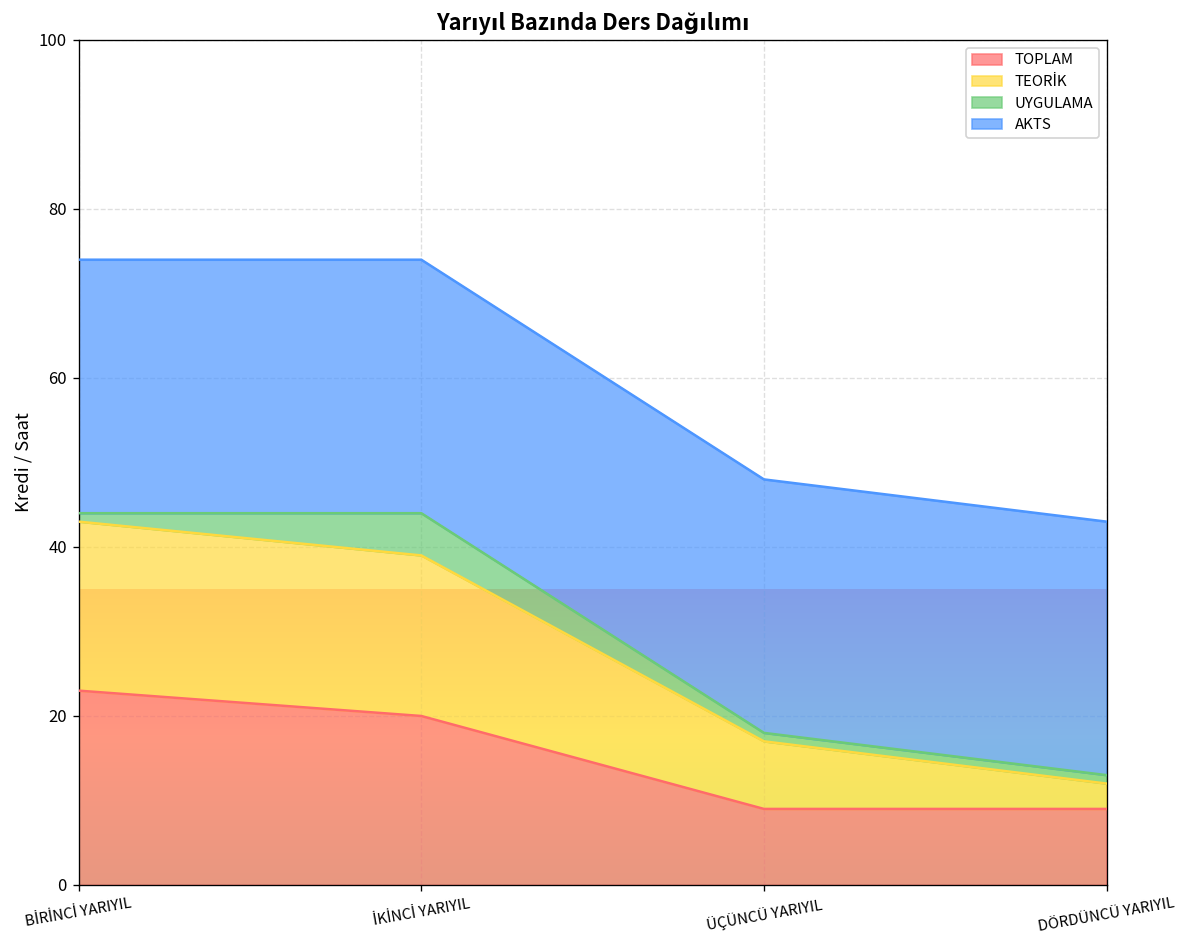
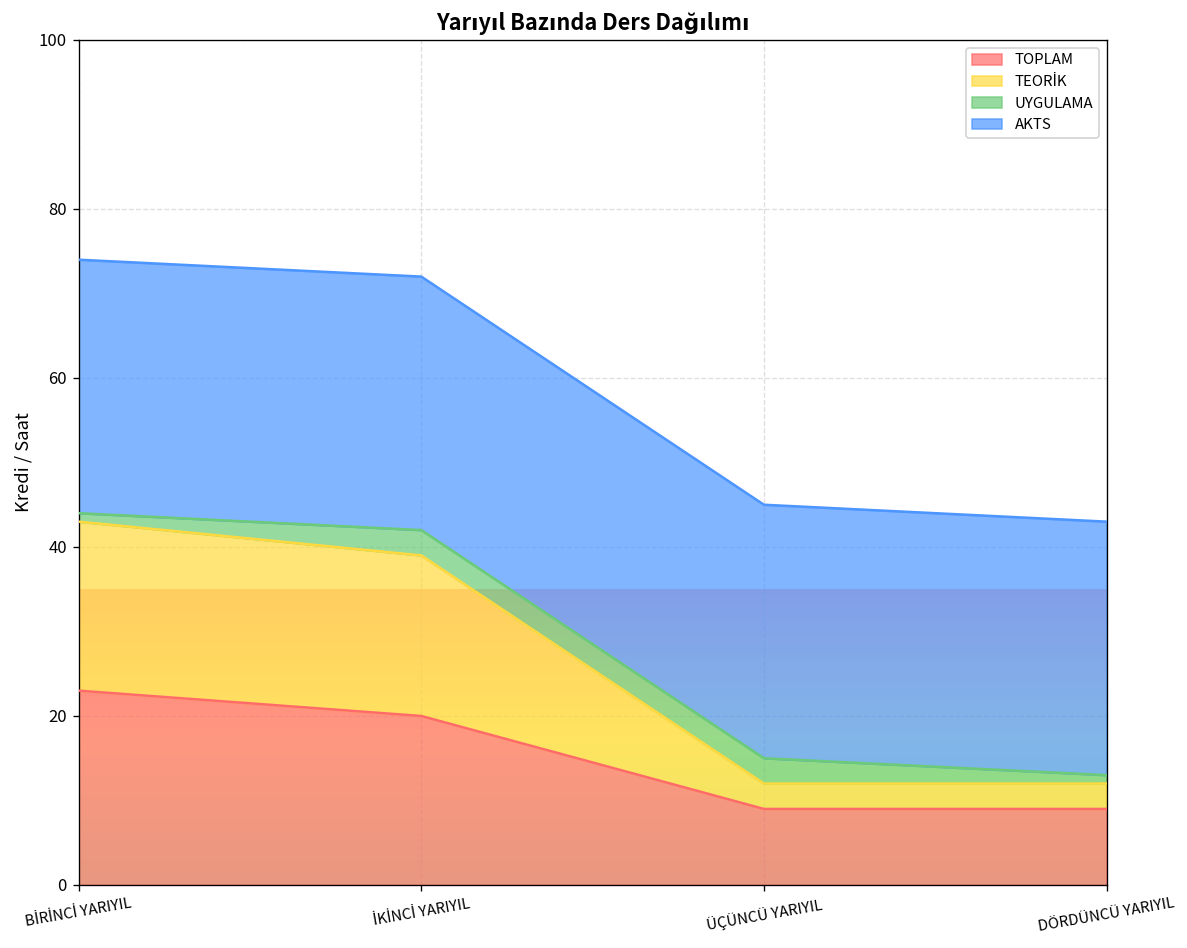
UYGULAMA, İKİNCİ YARIYIL: 5 -> 3
TEORİK, ÜÇÜNCÜ YARIYIL: 8 -> 3
UYGULAMA, ÜÇÜNCÜ YARIYIL: 1 -> 3
